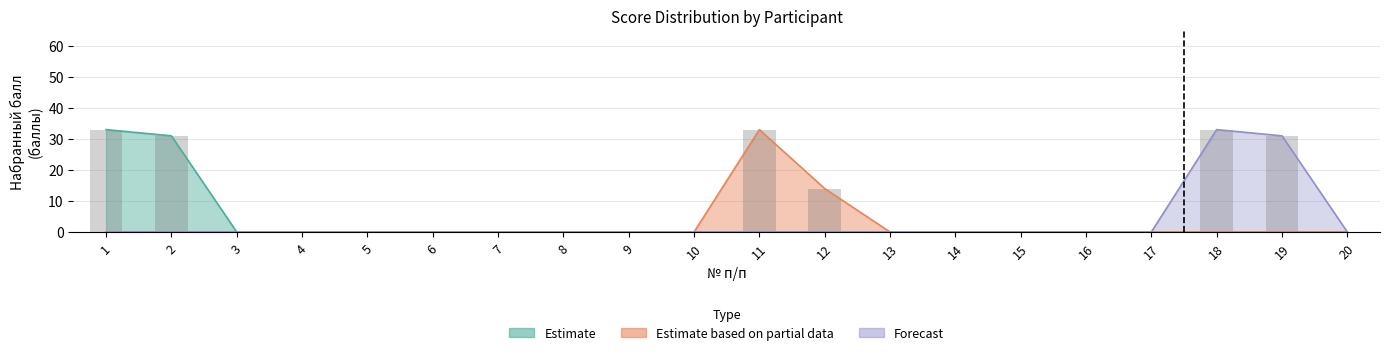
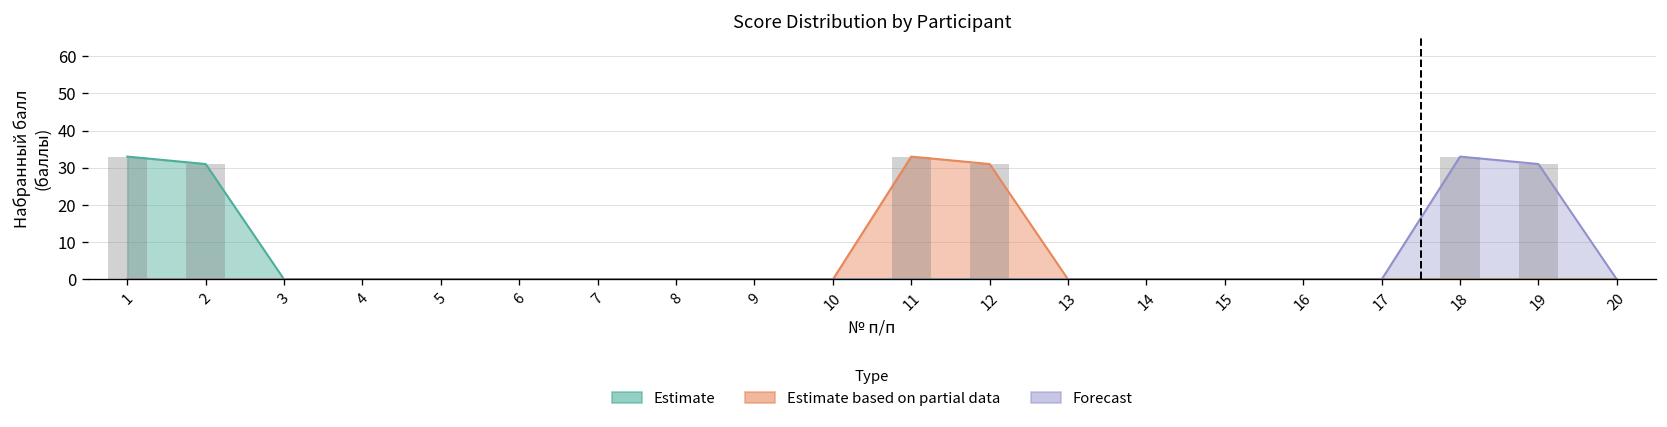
Estimate based on partial data, 12: 14 -> 31
